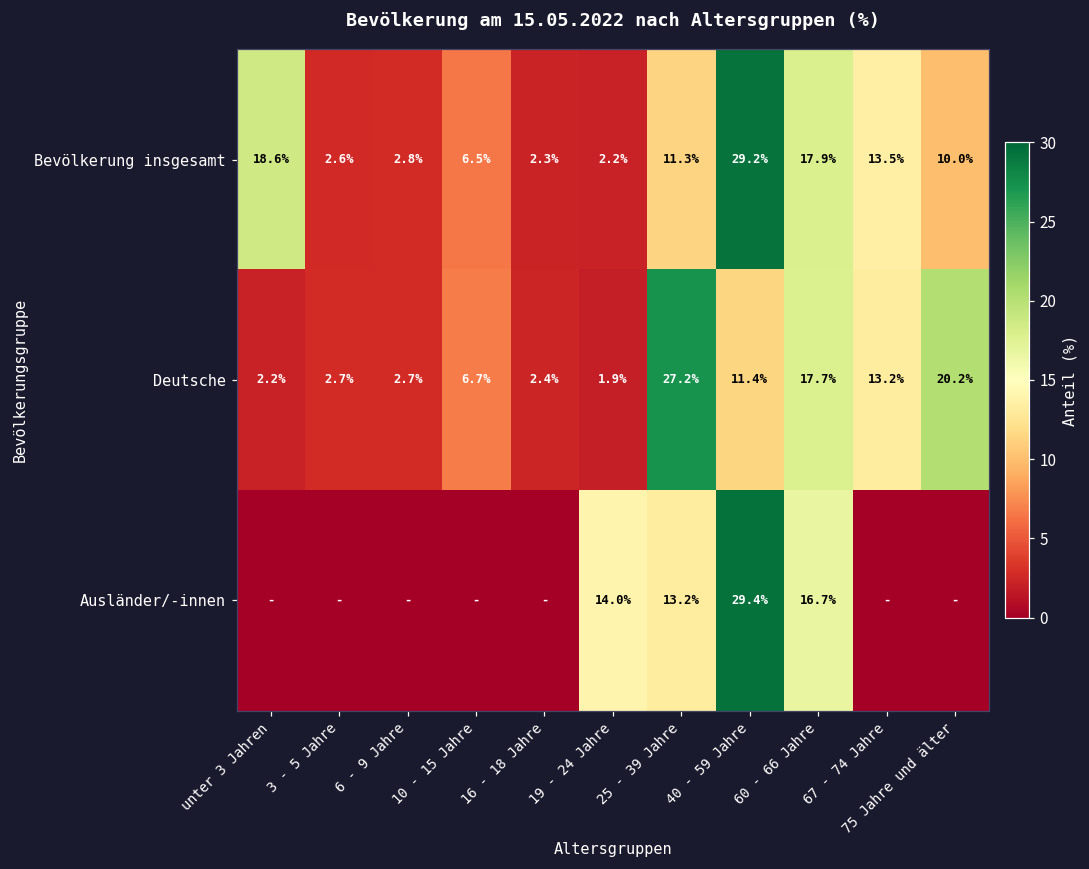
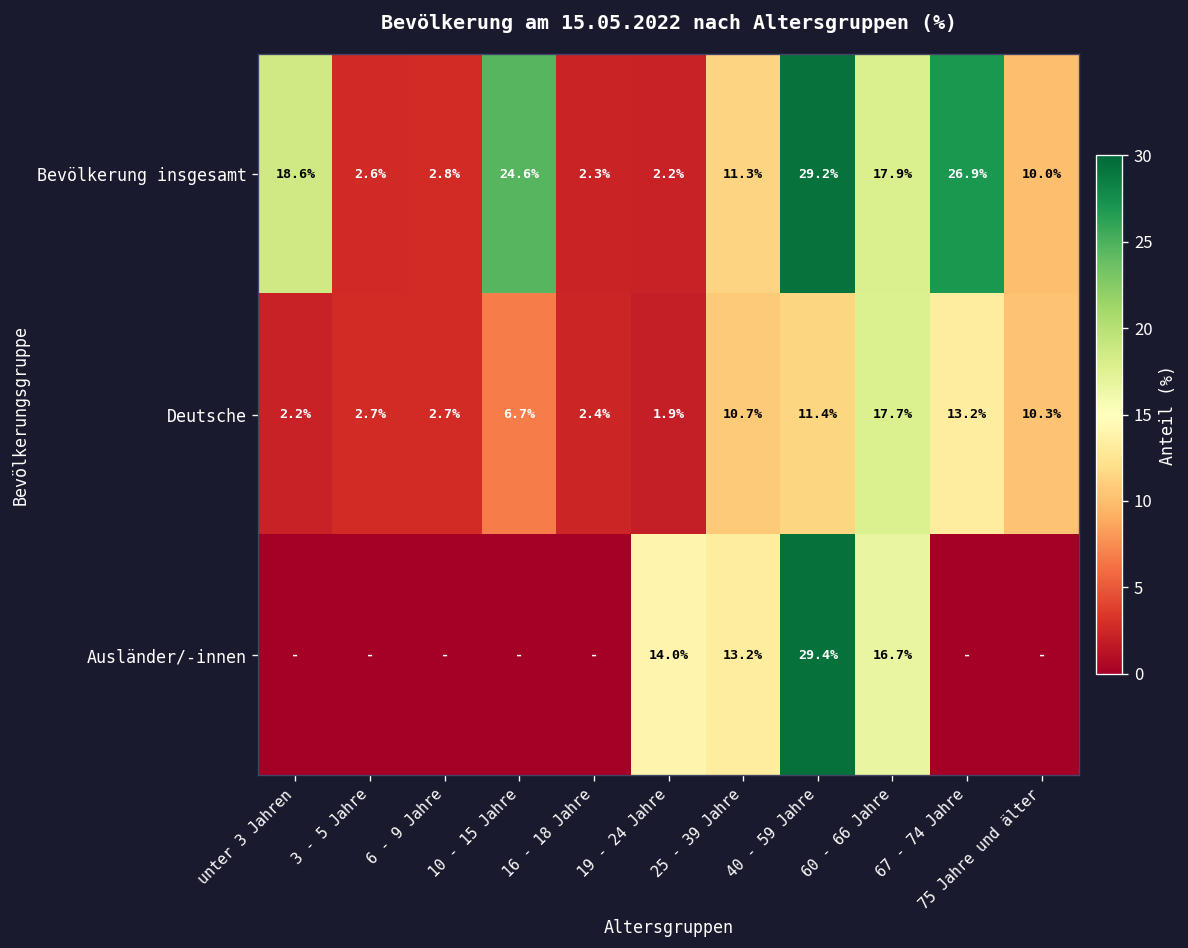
Bevölkerung insgesamt, 10 - 15 Jahre: 6.5% -> 24.6%
Bevölkerung insgesamt, 67 - 74 Jahre: 13.5% -> 26.9%
Deutsche, 25 - 39 Jahre: 27.2% -> 10.7%
Deutsche, 75 Jahre und älter: 20.2% -> 10.3%
